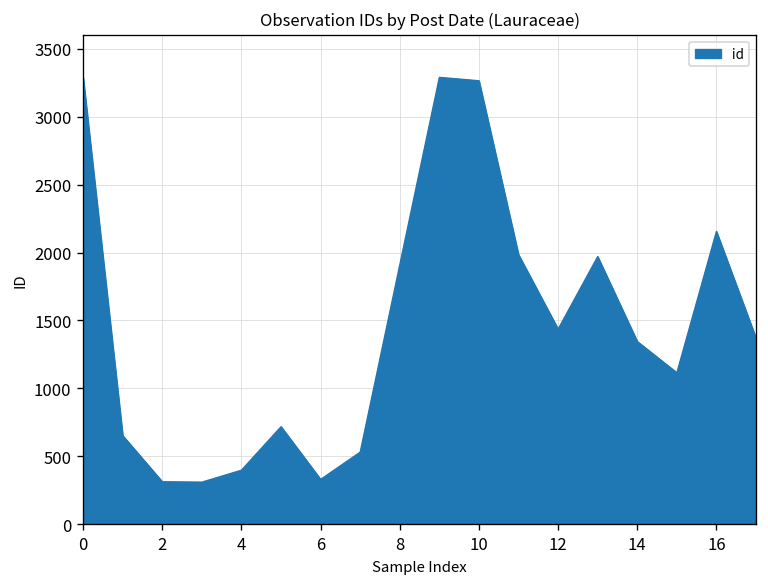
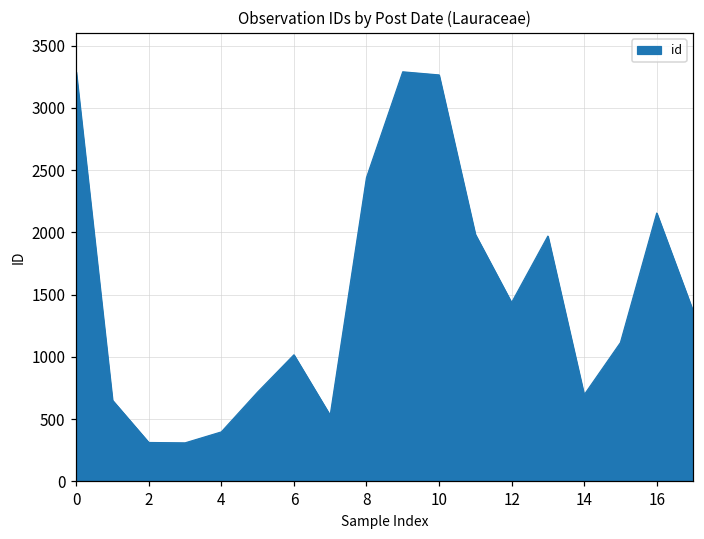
6: 330 -> 1020
8: 1910 -> 2440
14: 1350 -> 700
